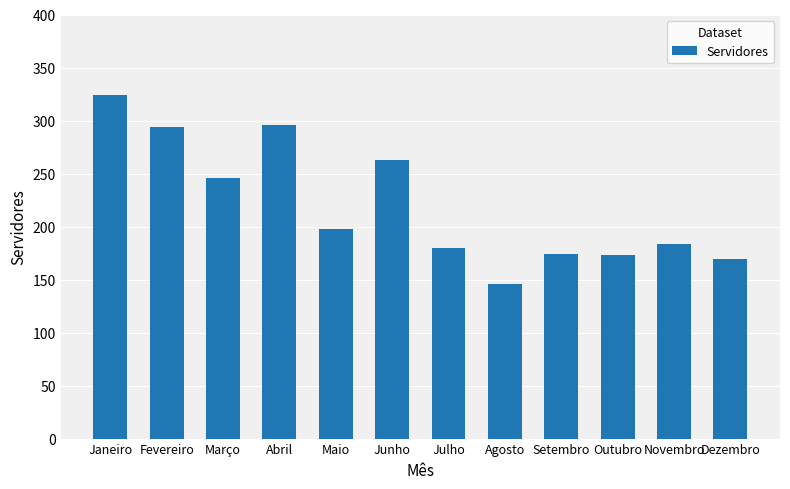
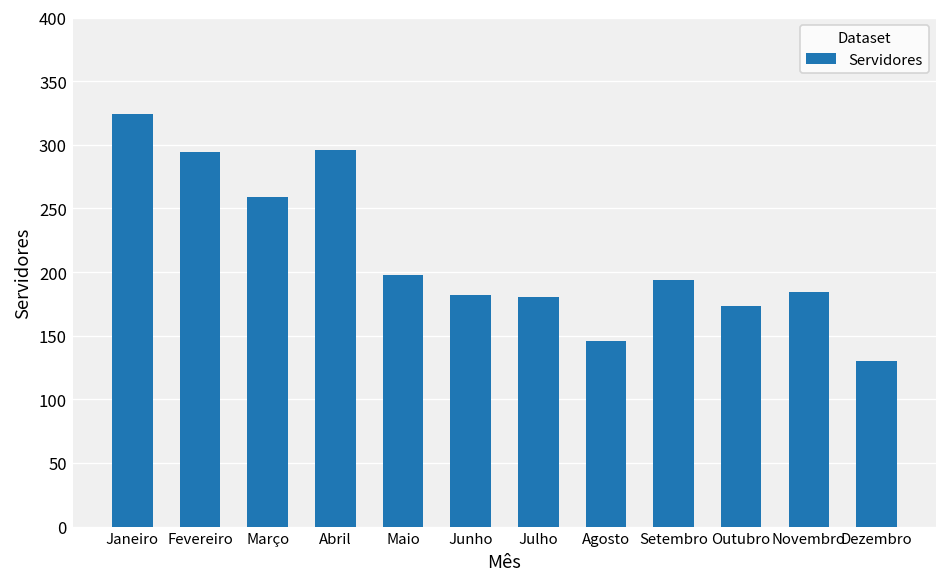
Março: 246 -> 259
Junho: 263 -> 182
Setembro: 174 -> 194
Dezembro: 169 -> 130
